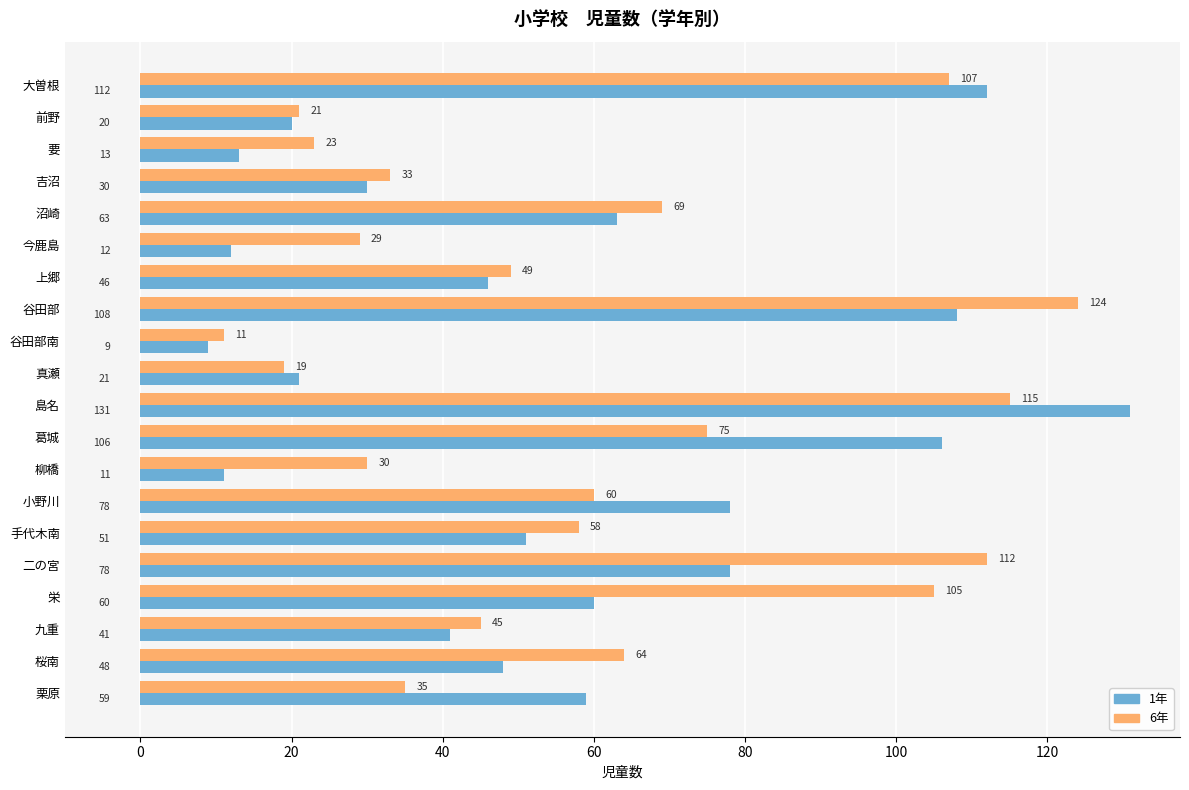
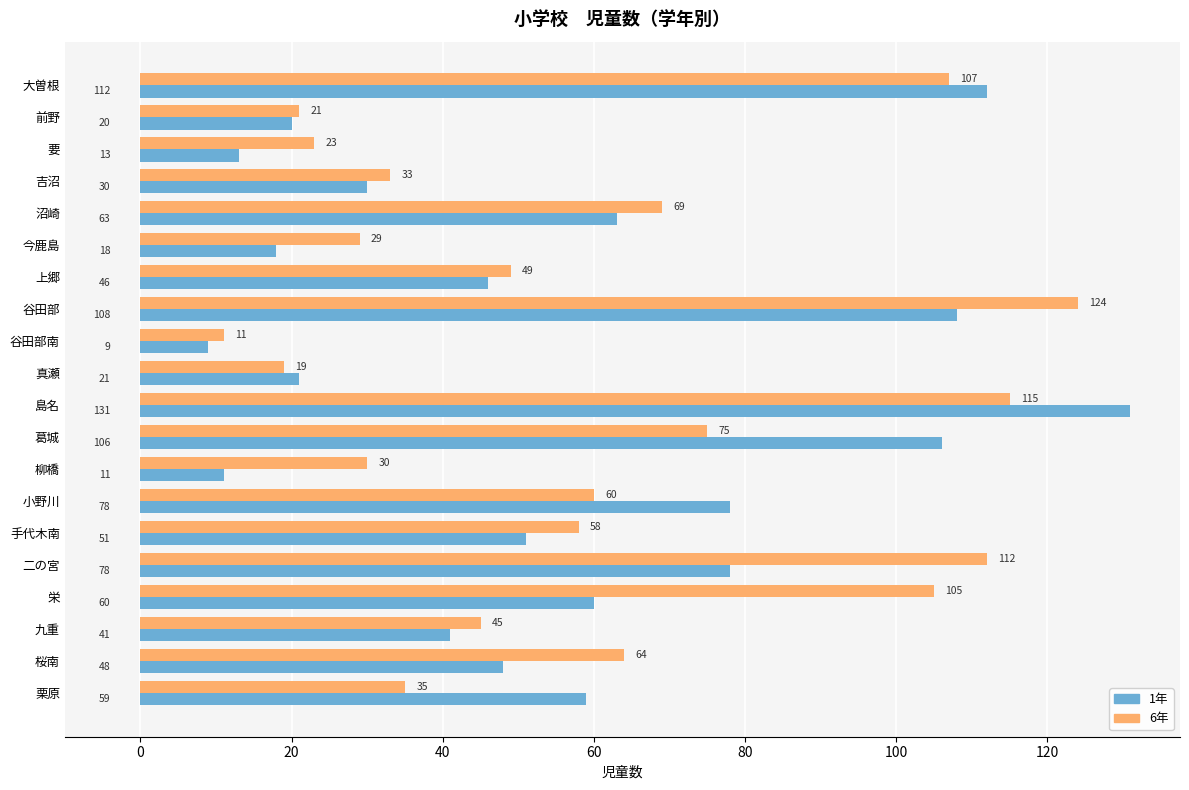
1年, 今鹿島: 12 -> 18
